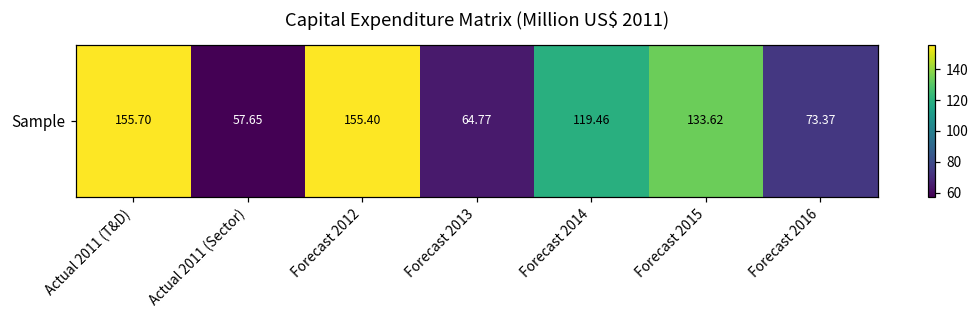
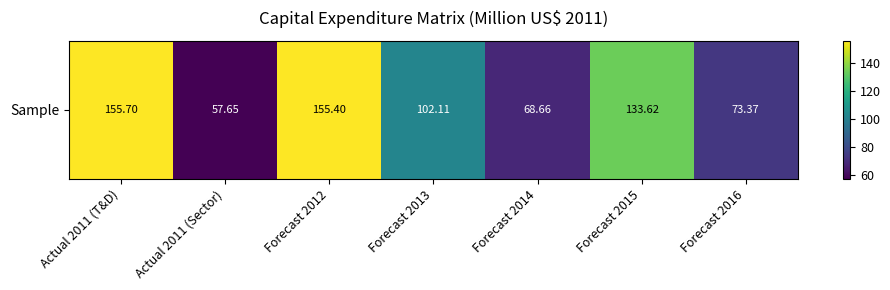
Sample, Forecast 2013: 64.77 -> 102.11
Sample, Forecast 2014: 119.46 -> 68.66
